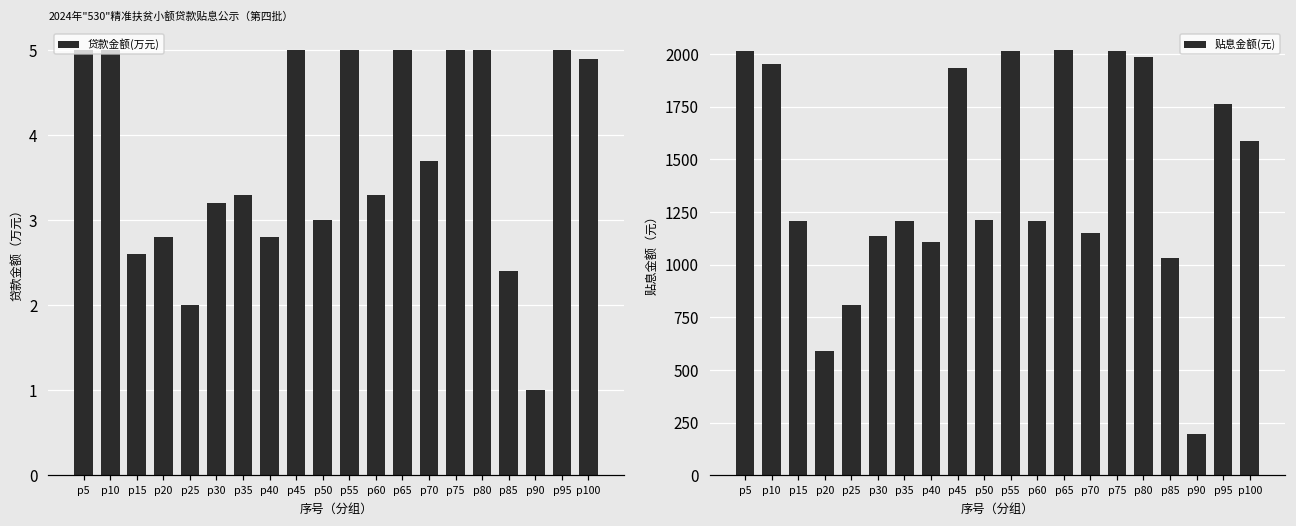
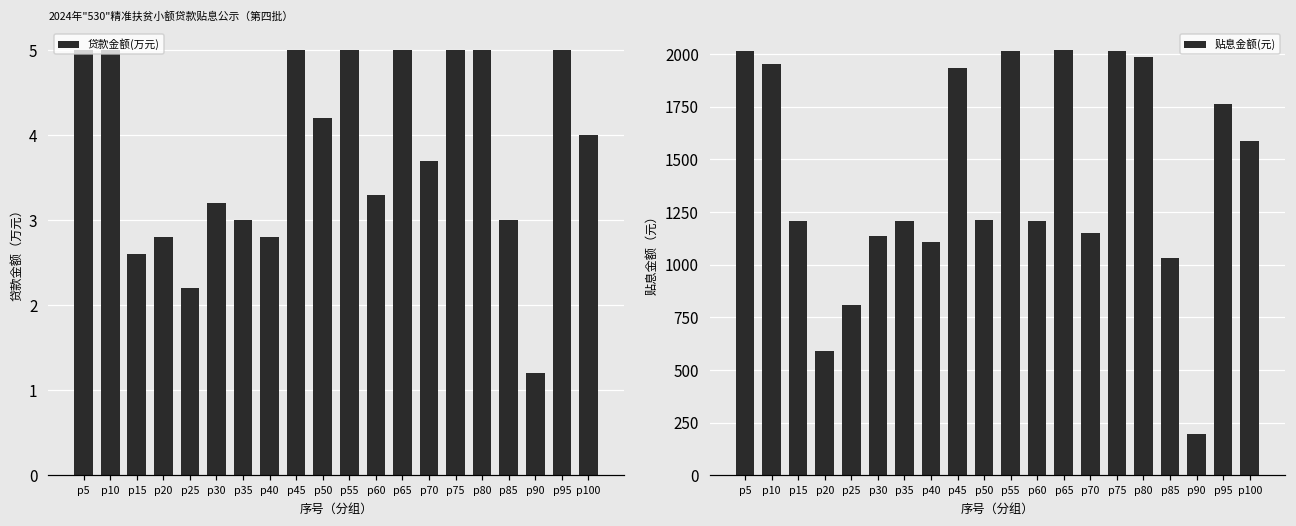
2024年"530"精准扶贫小额贷款贴息公示（第四批）, p25: 2.0 -> 2.2
2024年"530"精准扶贫小额贷款贴息公示（第四批）, p35: 3.3 -> 3.0
2024年"530"精准扶贫小额贷款贴息公示（第四批）, p50: 3.0 -> 4.2
2024年"530"精准扶贫小额贷款贴息公示（第四批）, p85: 2.4 -> 3.0
2024年"530"精准扶贫小额贷款贴息公示（第四批）, p90: 1.0 -> 1.2
2024年"530"精准扶贫小额贷款贴息公示（第四批）, p100: 4.9 -> 4.0
